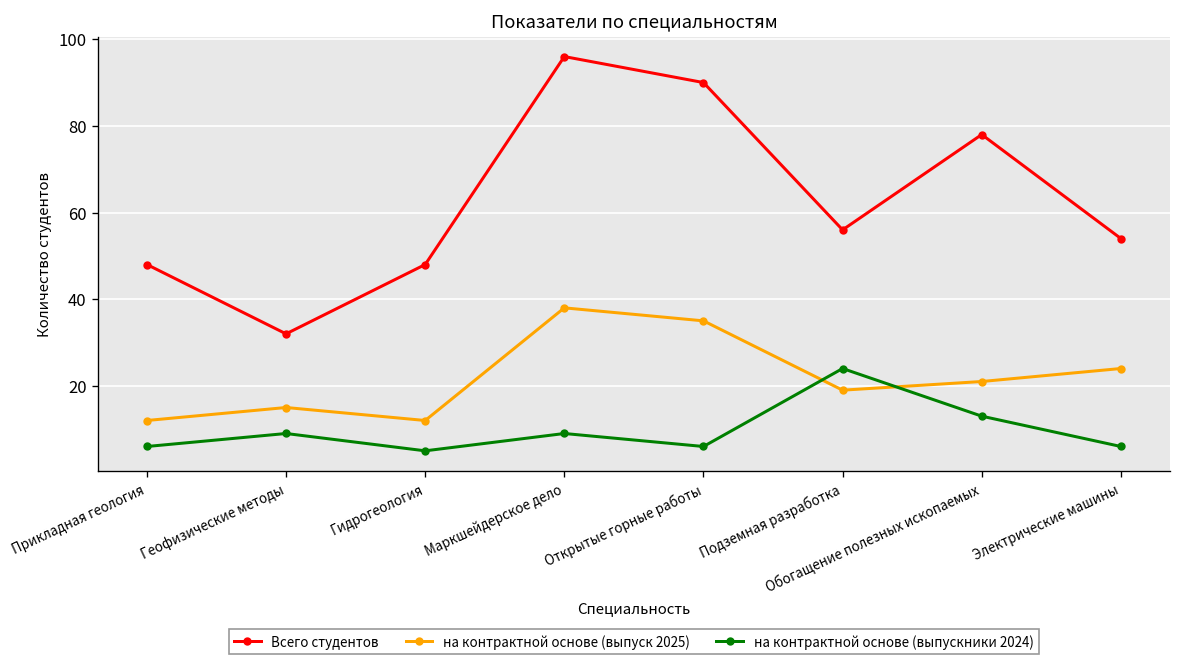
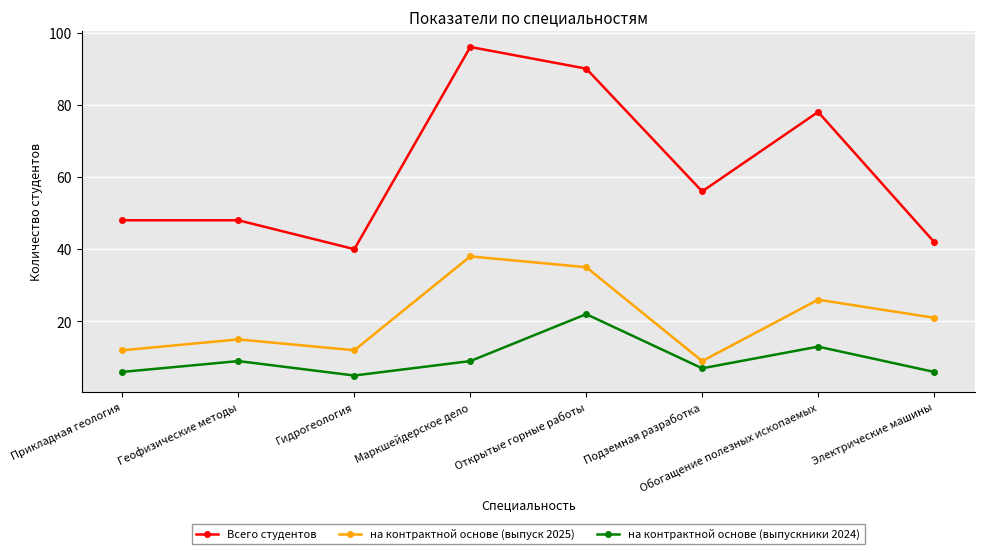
Всего студентов, Геофизические методы: 32 -> 48
Всего студентов, Гидрогеология: 48 -> 40
на контрактной основе (выпускники 2024), Открытые горные работы: 6 -> 22
на контрактной основе (выпуск 2025), Подземная разработка: 19 -> 9
на контрактной основе (выпускники 2024), Подземная разработка: 24 -> 7
на контрактной основе (выпуск 2025), Обогащение полезных ископаемых: 21 -> 26
Всего студентов, Электрические машины: 54 -> 42
на контрактной основе (выпуск 2025), Электрические машины: 24 -> 21
